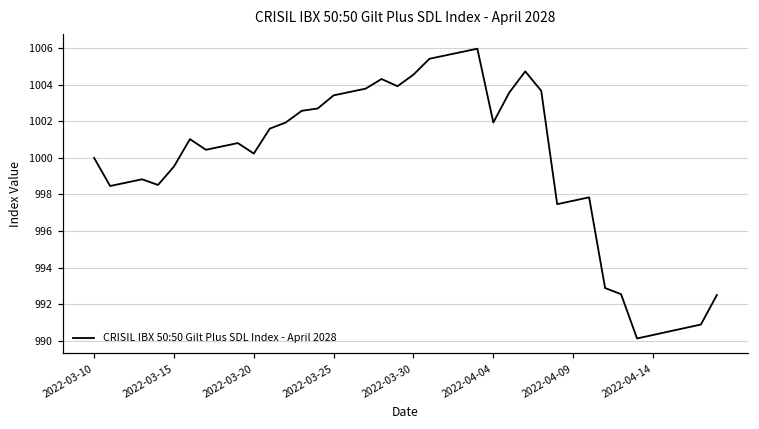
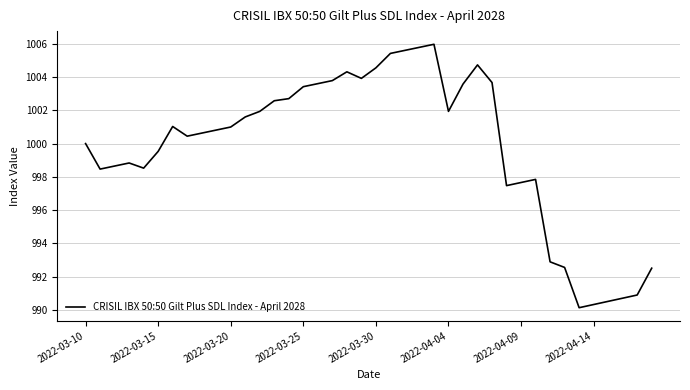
2022-03-20: 1000.2 -> 1001.0
